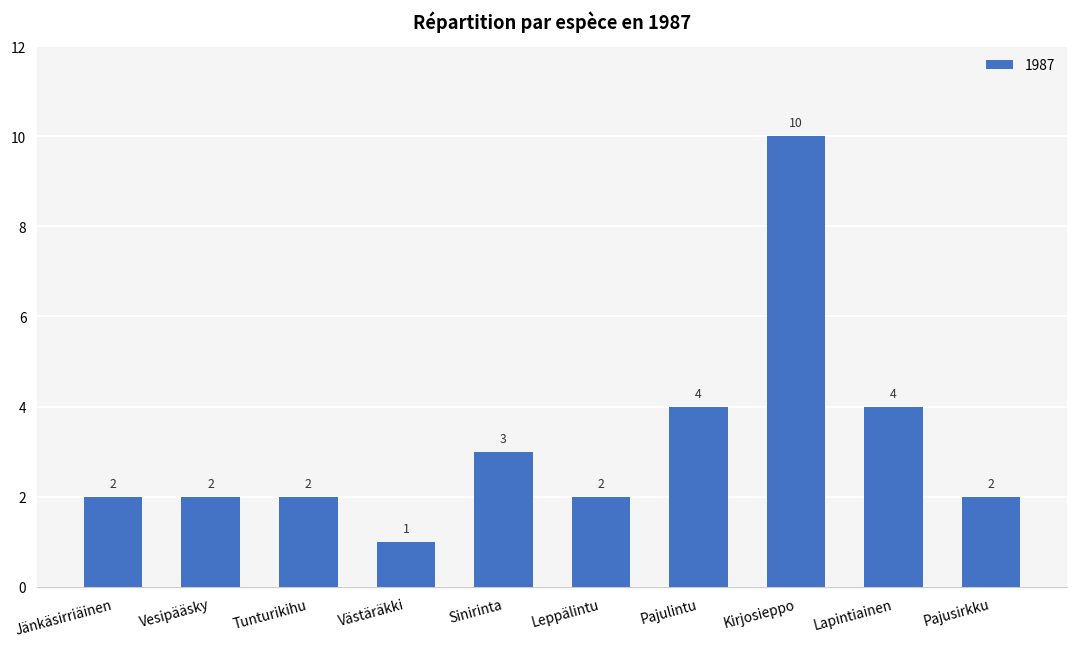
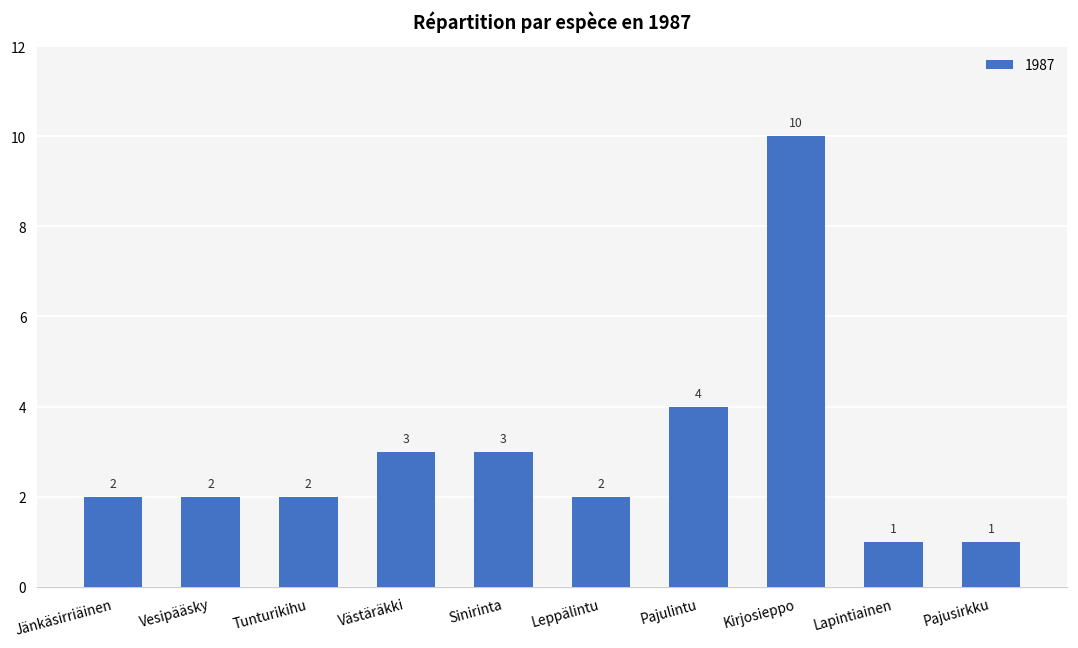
Västäräkki: 1 -> 3
Lapintiainen: 4 -> 1
Pajusirkku: 2 -> 1
